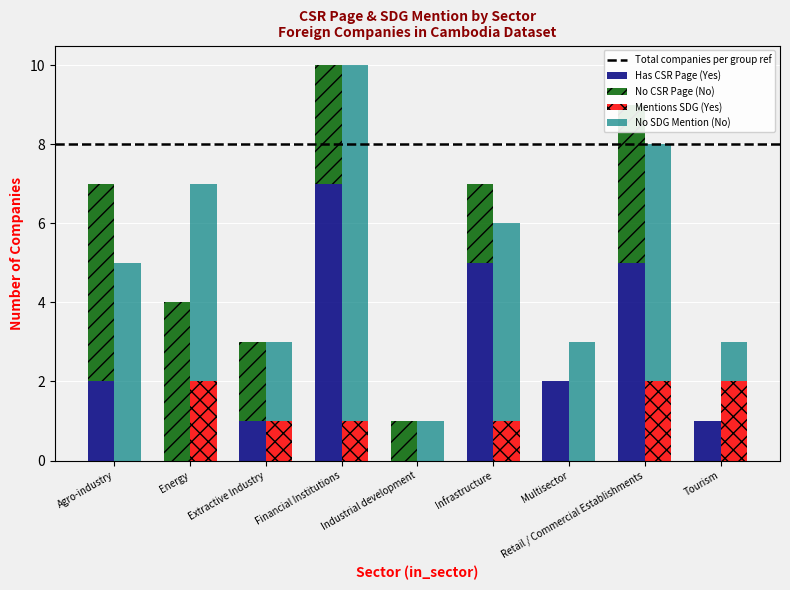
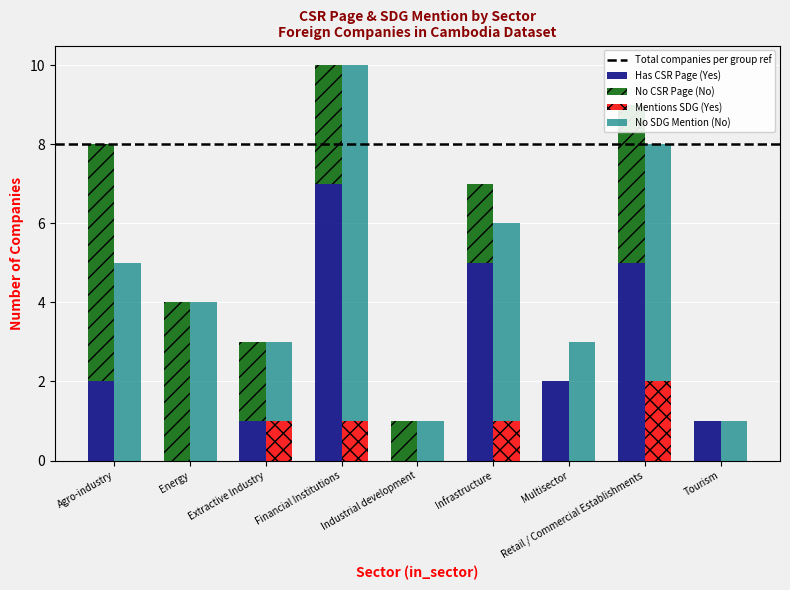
No CSR Page (No), Agro-industry: 5 -> 6
Mentions SDG (Yes), Energy: 2 -> 0
No SDG Mention (No), Energy: 5 -> 4
Mentions SDG (Yes), Tourism: 2 -> 0
